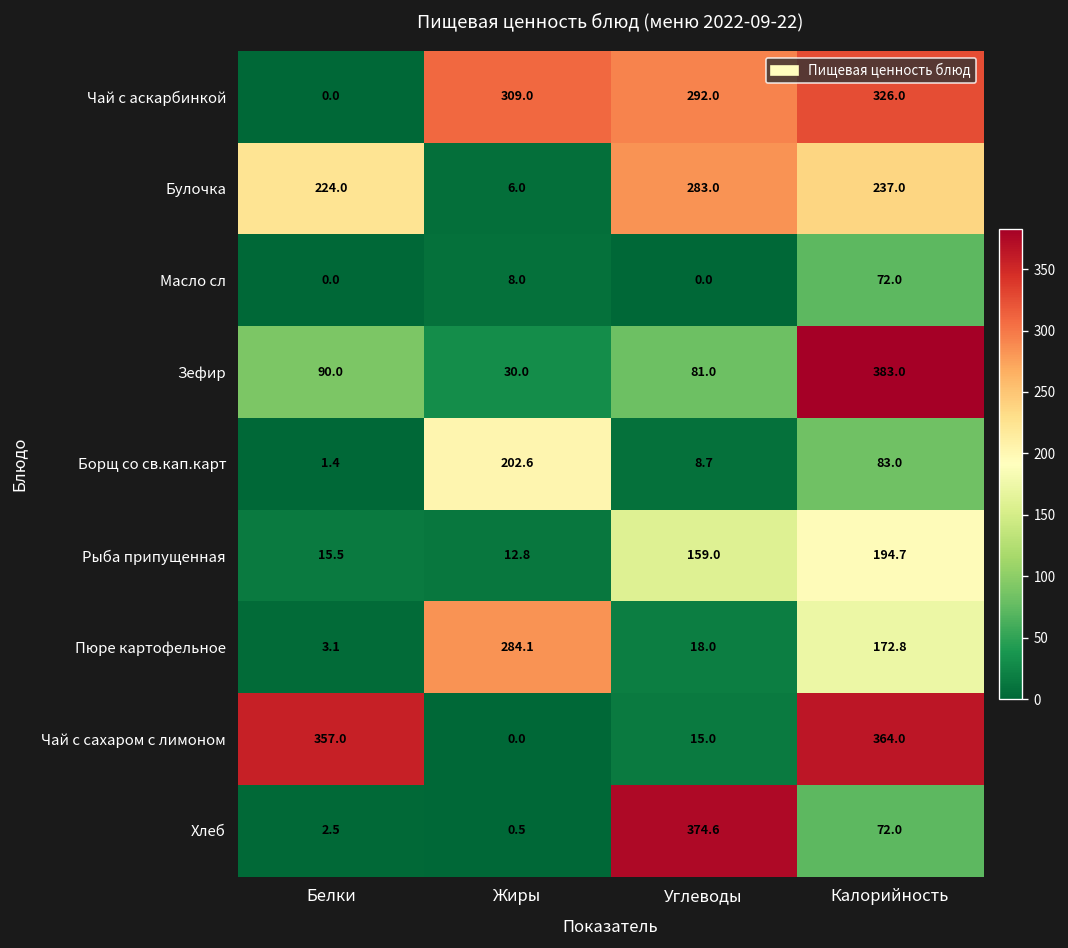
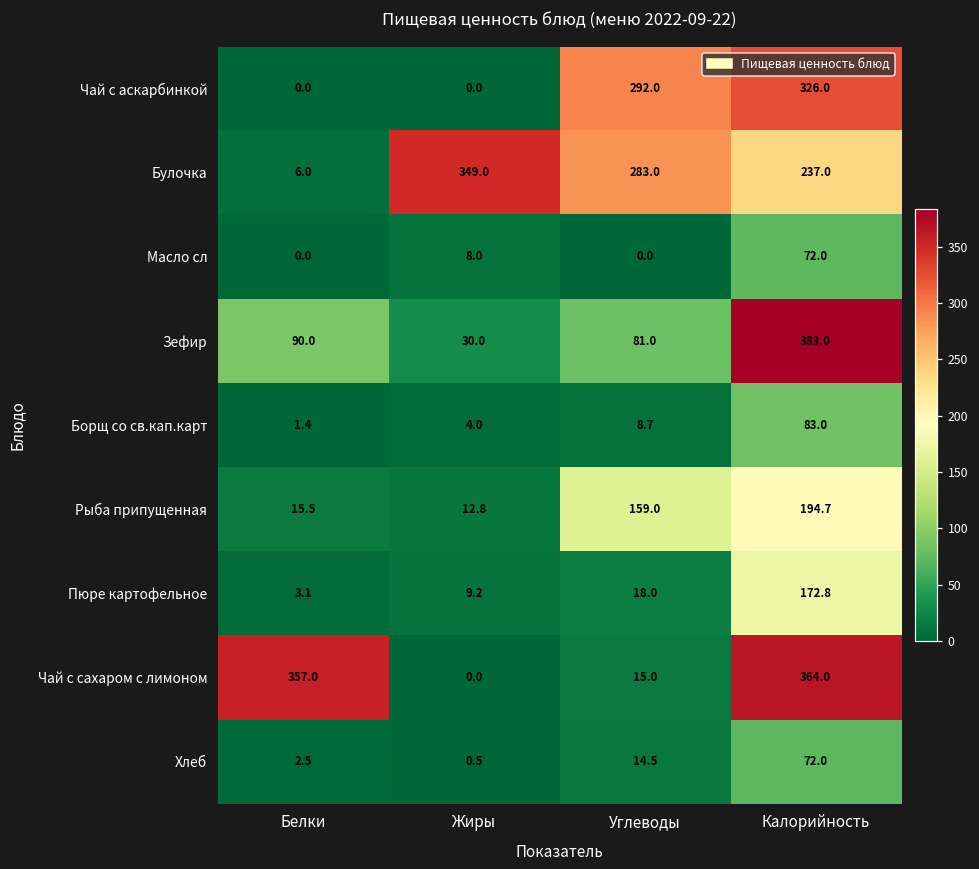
Чай с аскарбинкой, Жиры: 309.0 -> 0.0
Булочка, Белки: 224.0 -> 6.0
Булочка, Жиры: 6.0 -> 349.0
Борщ со св.кап.карт, Жиры: 202.6 -> 4.0
Пюре картофельное, Жиры: 284.1 -> 9.2
Хлеб, Углеводы: 374.6 -> 14.5
